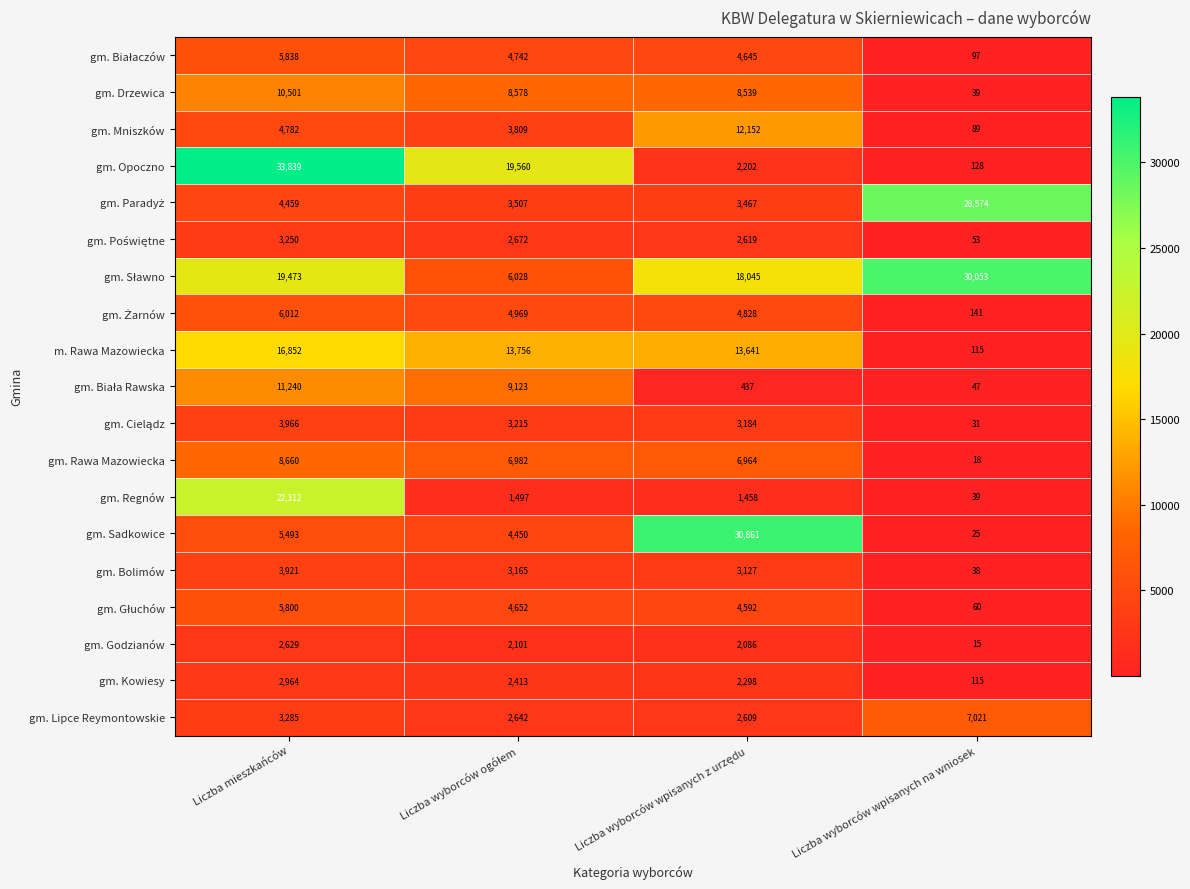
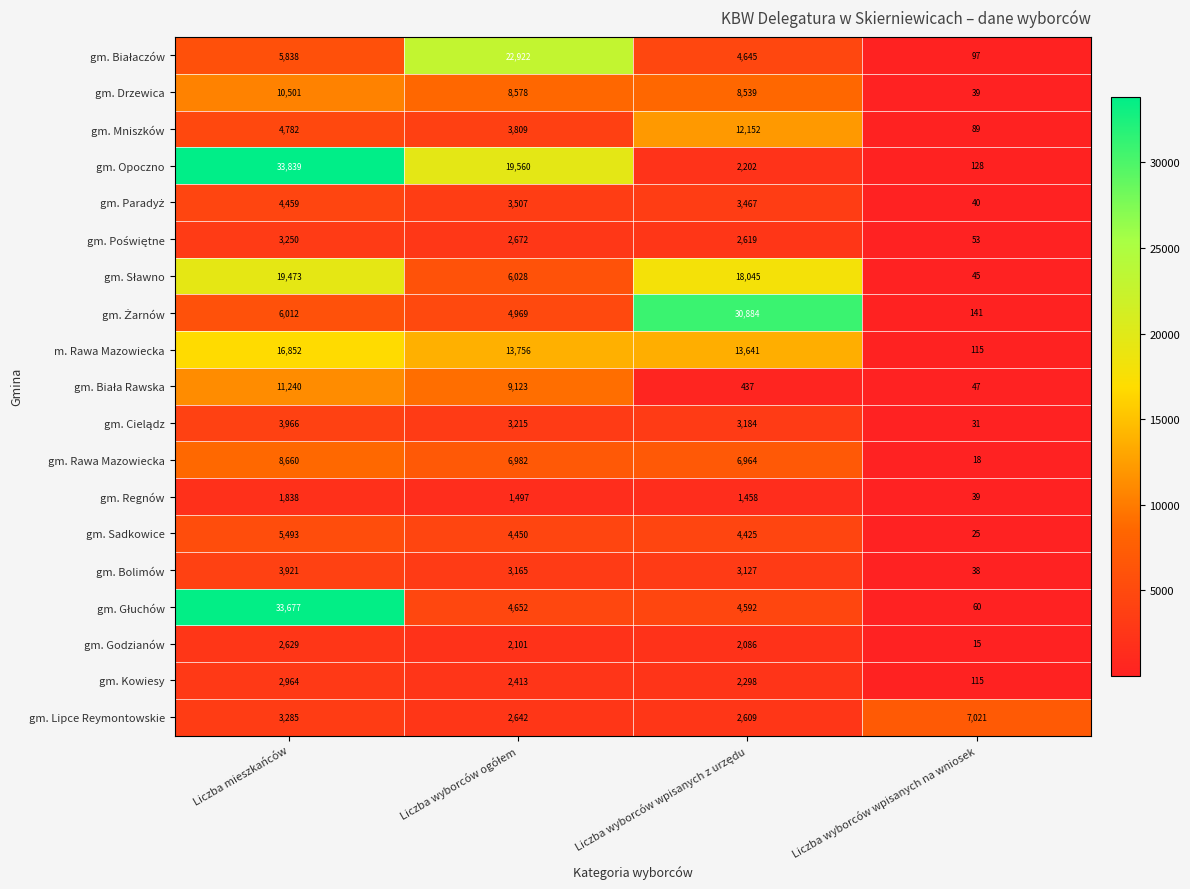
gm. Białaczów, Liczba wyborców ogółem: 4,742 -> 22,922
gm. Paradyż, Liczba wyborców wpisanych na wniosek: 28,574 -> 40
gm. Sławno, Liczba wyborców wpisanych na wniosek: 30,053 -> 45
gm. Żarnów, Liczba wyborców wpisanych z urzędu: 4,828 -> 30,884
gm. Regnów, Liczba mieszkańców: 22,312 -> 1,838
gm. Sadkowice, Liczba wyborców wpisanych z urzędu: 30,861 -> 4,425
gm. Głuchów, Liczba mieszkańców: 5,800 -> 33,677
